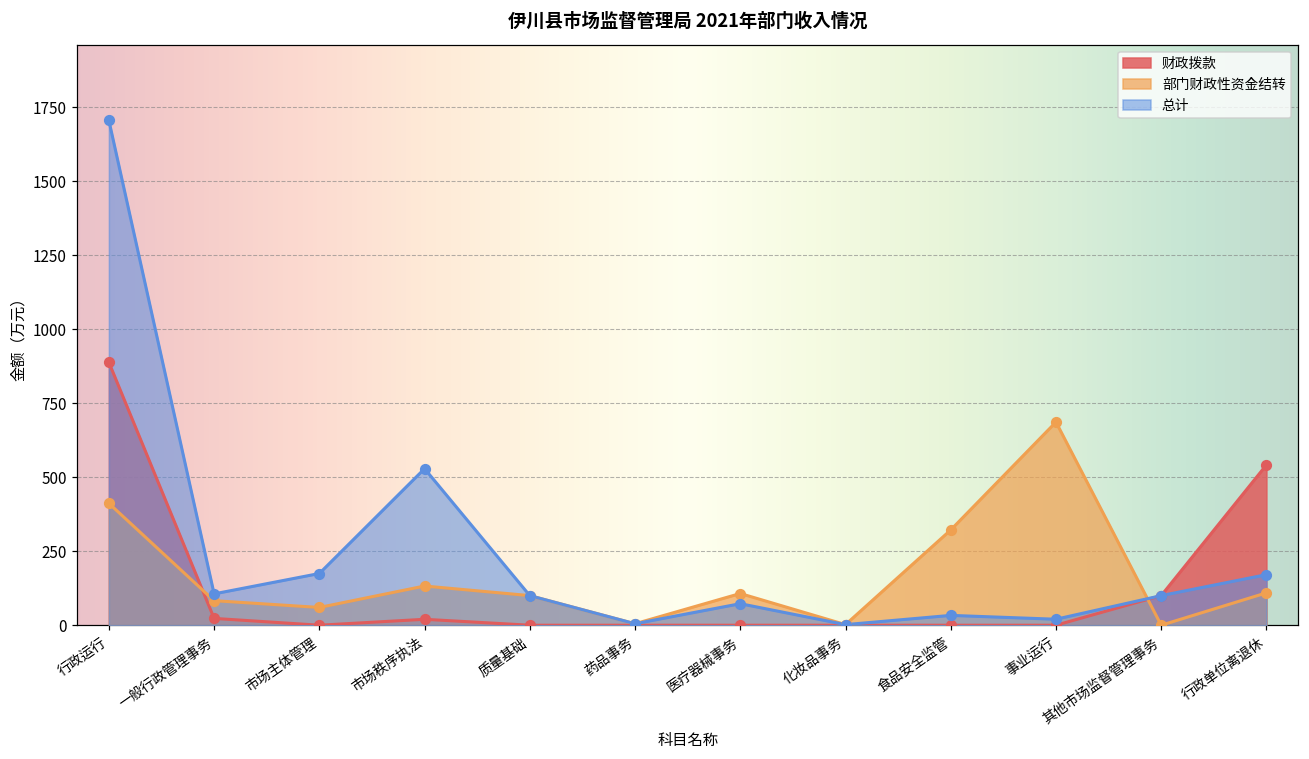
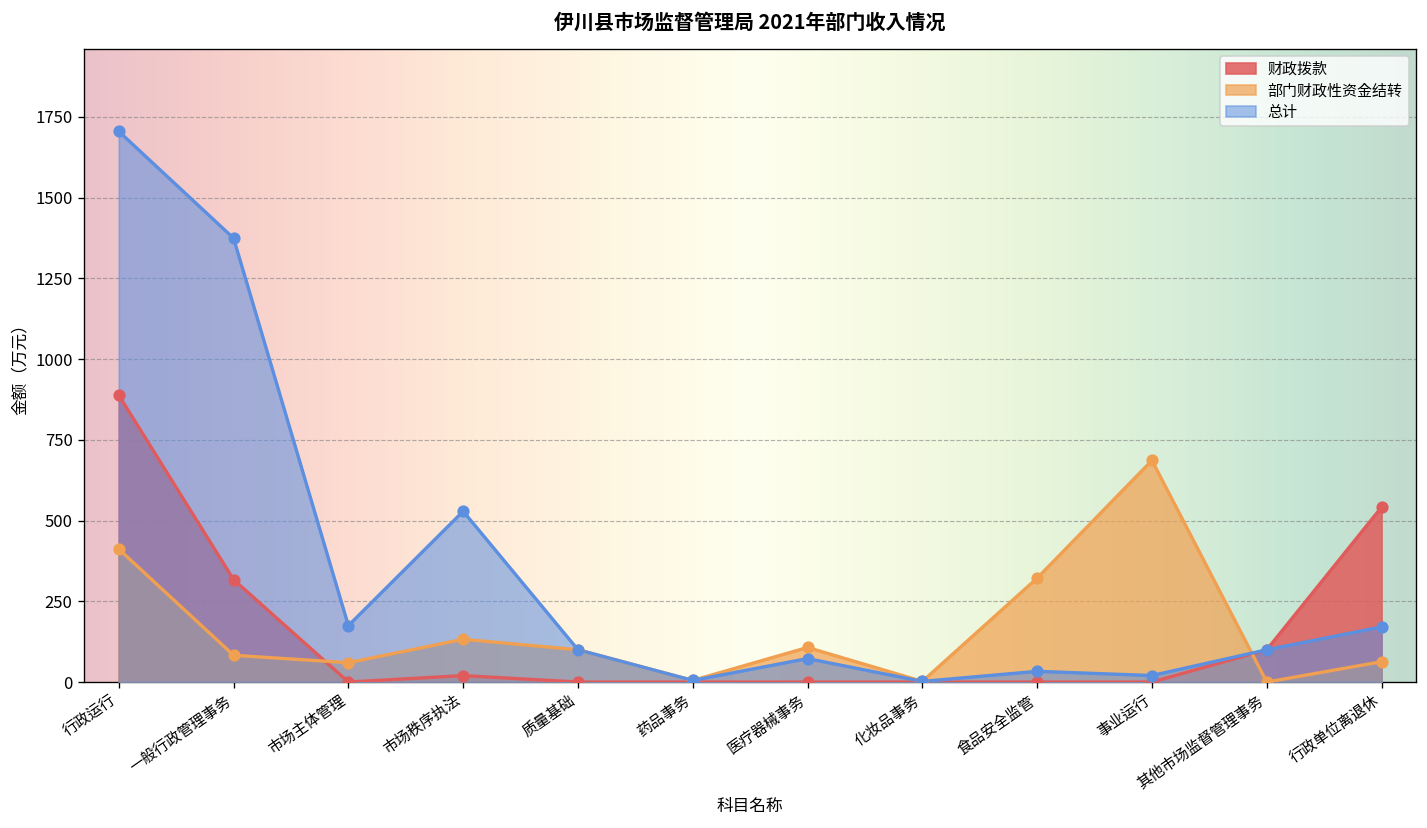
财政拨款, 一般行政管理事务: 20 -> 320
总计, 一般行政管理事务: 110 -> 1370
部门财政性资金结转, 行政单位离退休: 110 -> 60
